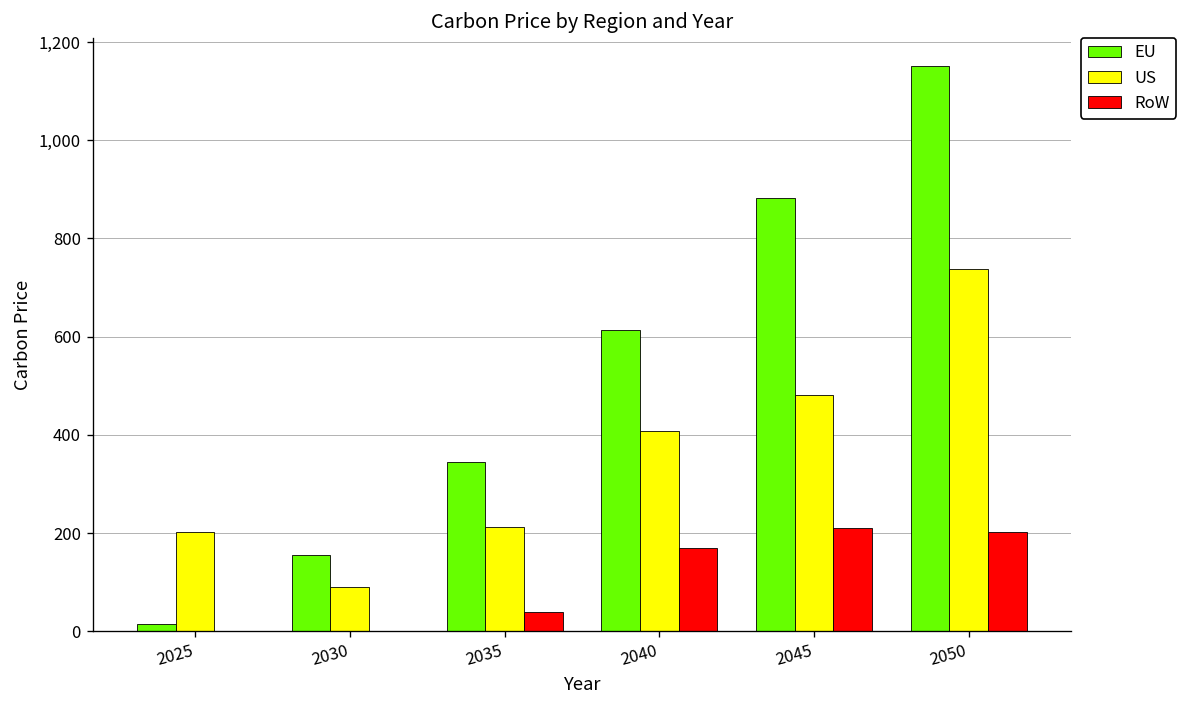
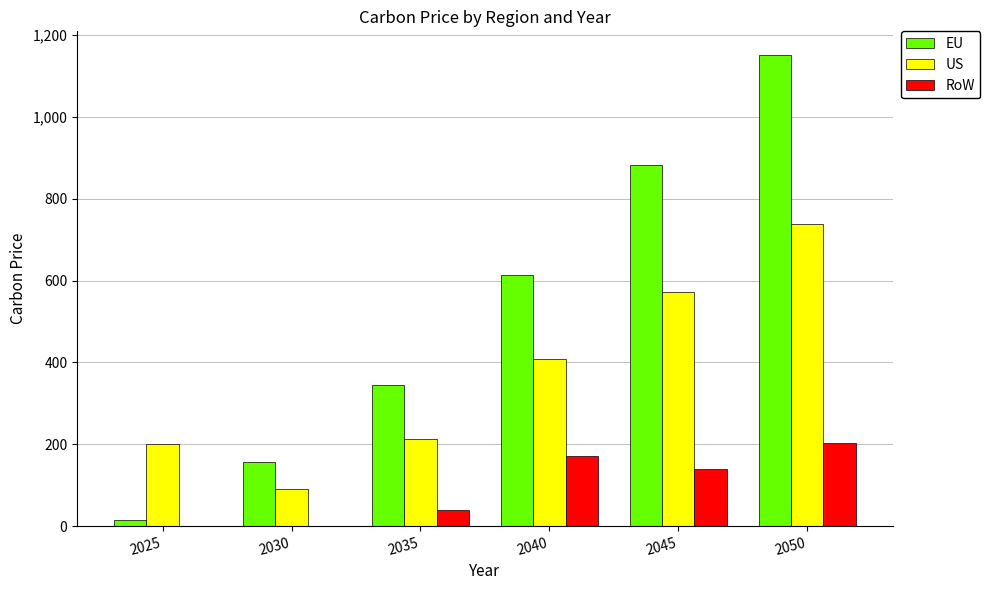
US, 2045: 480 -> 570
RoW, 2045: 210 -> 140
